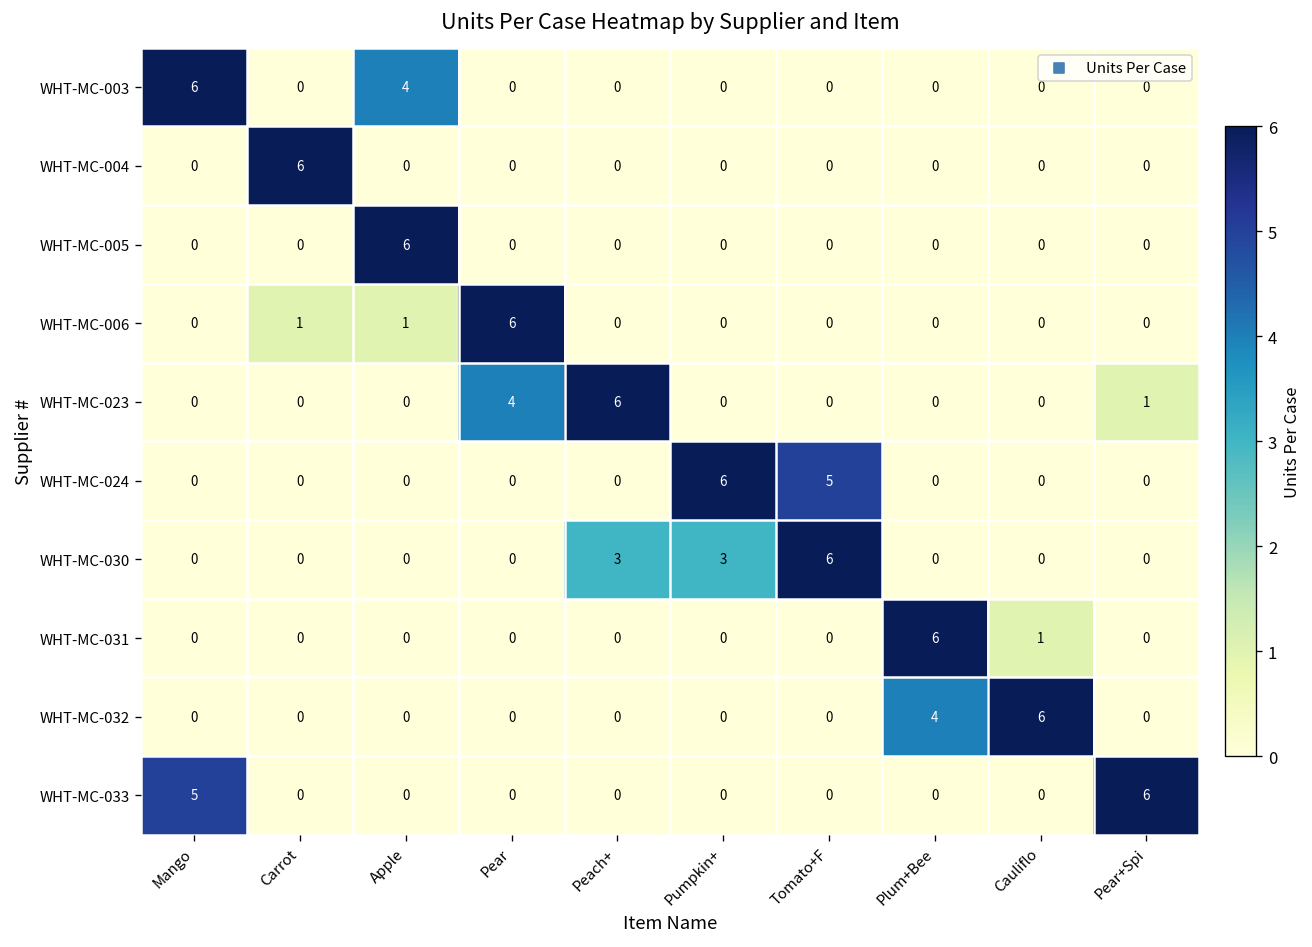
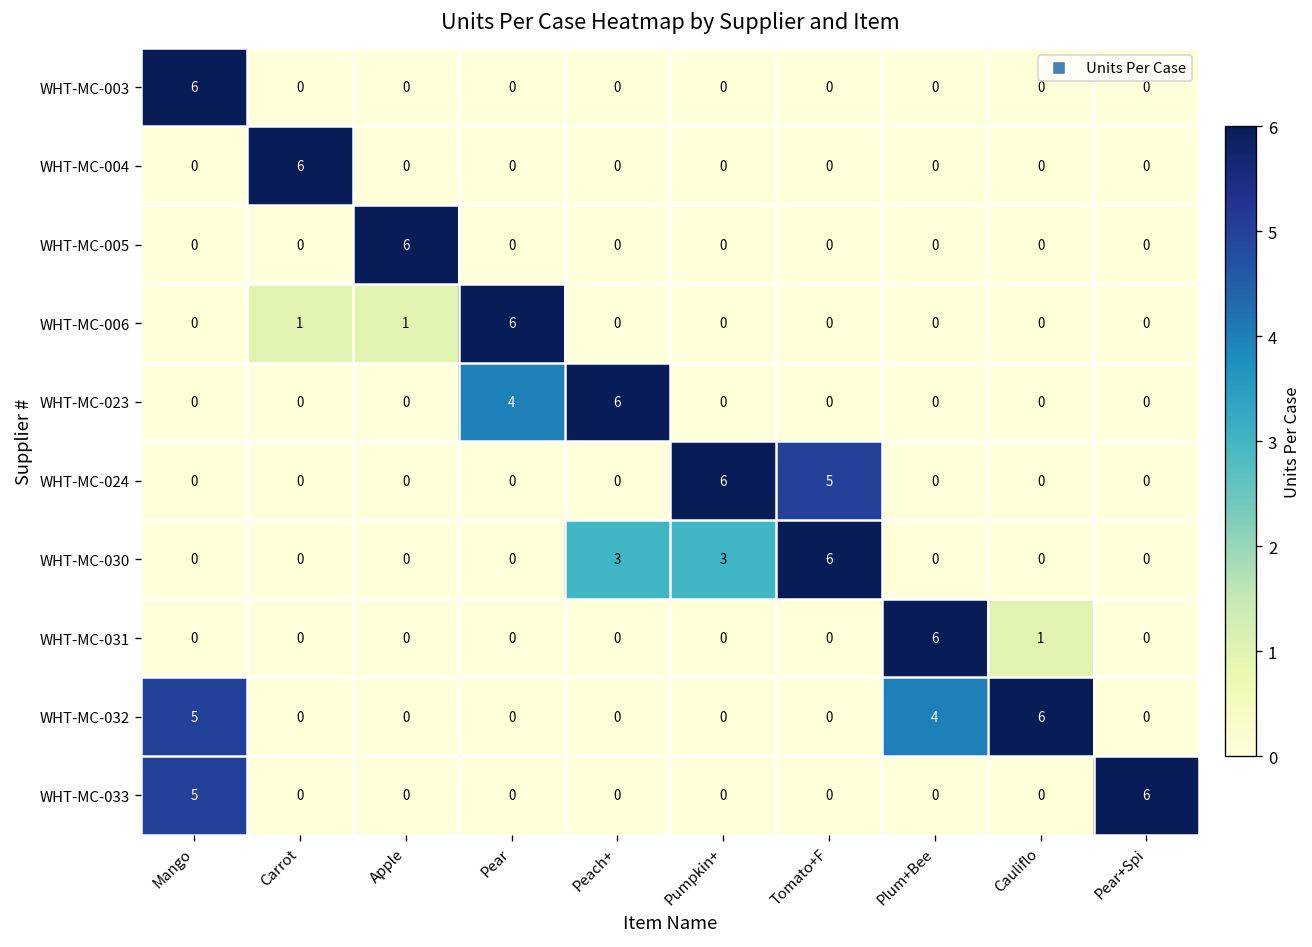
WHT-MC-003, Apple: 4 -> 0
WHT-MC-023, Pear+Spi: 1 -> 0
WHT-MC-032, Mango: 0 -> 5
